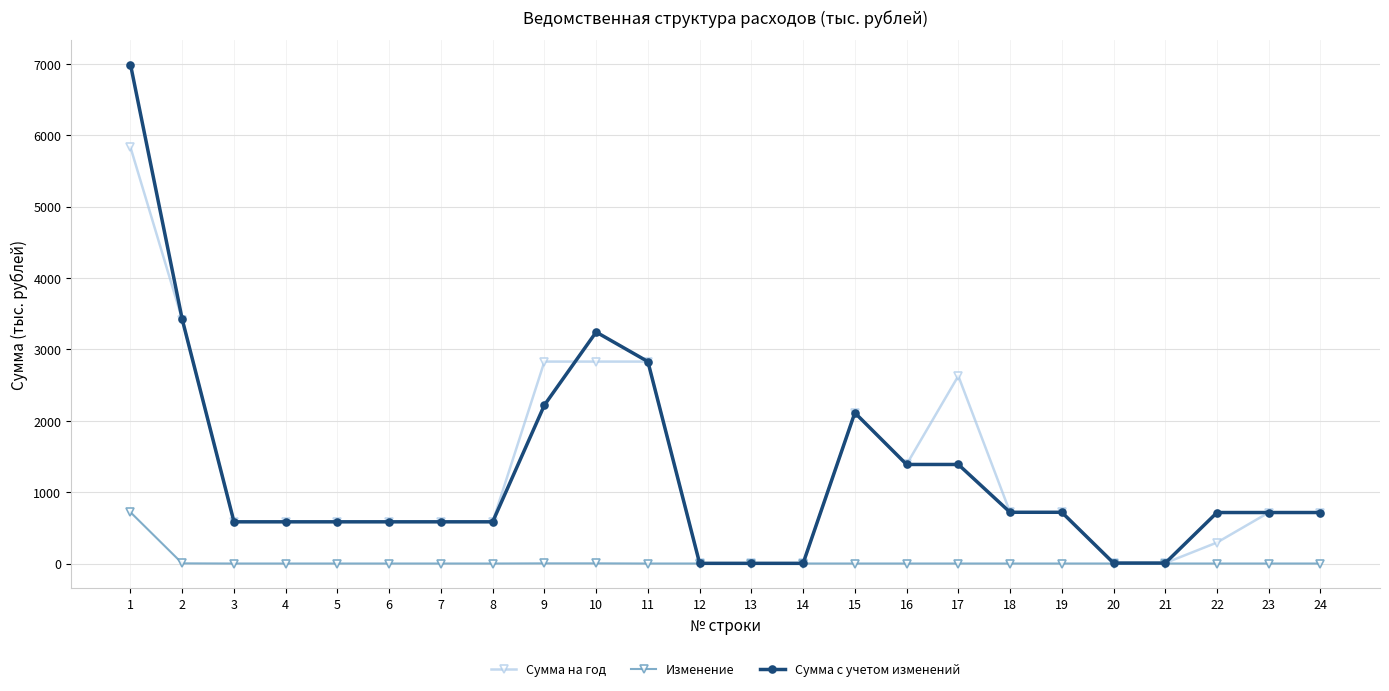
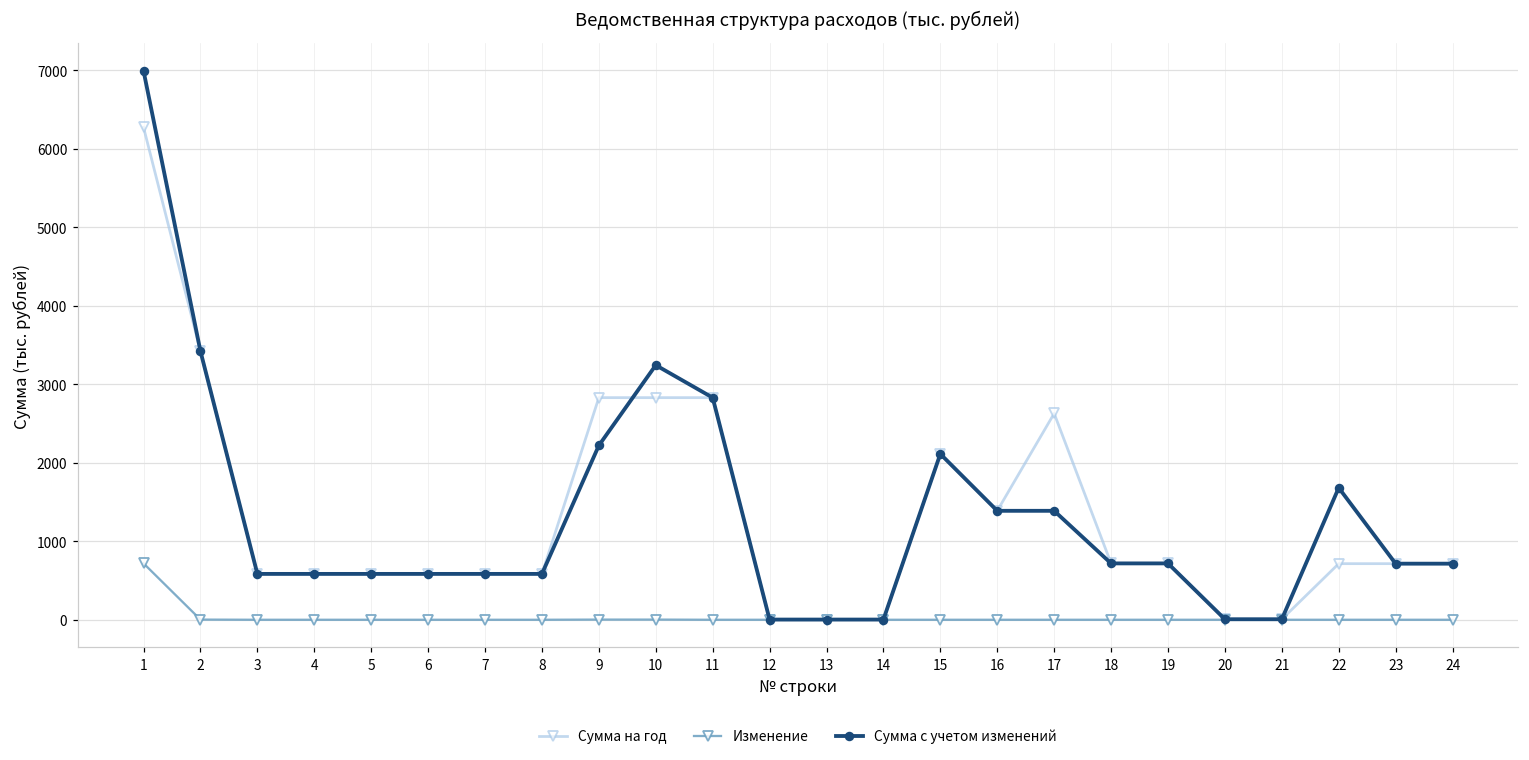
Сумма на год, 1: 5800 -> 6300
Сумма на год, 22: 300 -> 700
Сумма с учетом изменений, 22: 700 -> 1700
